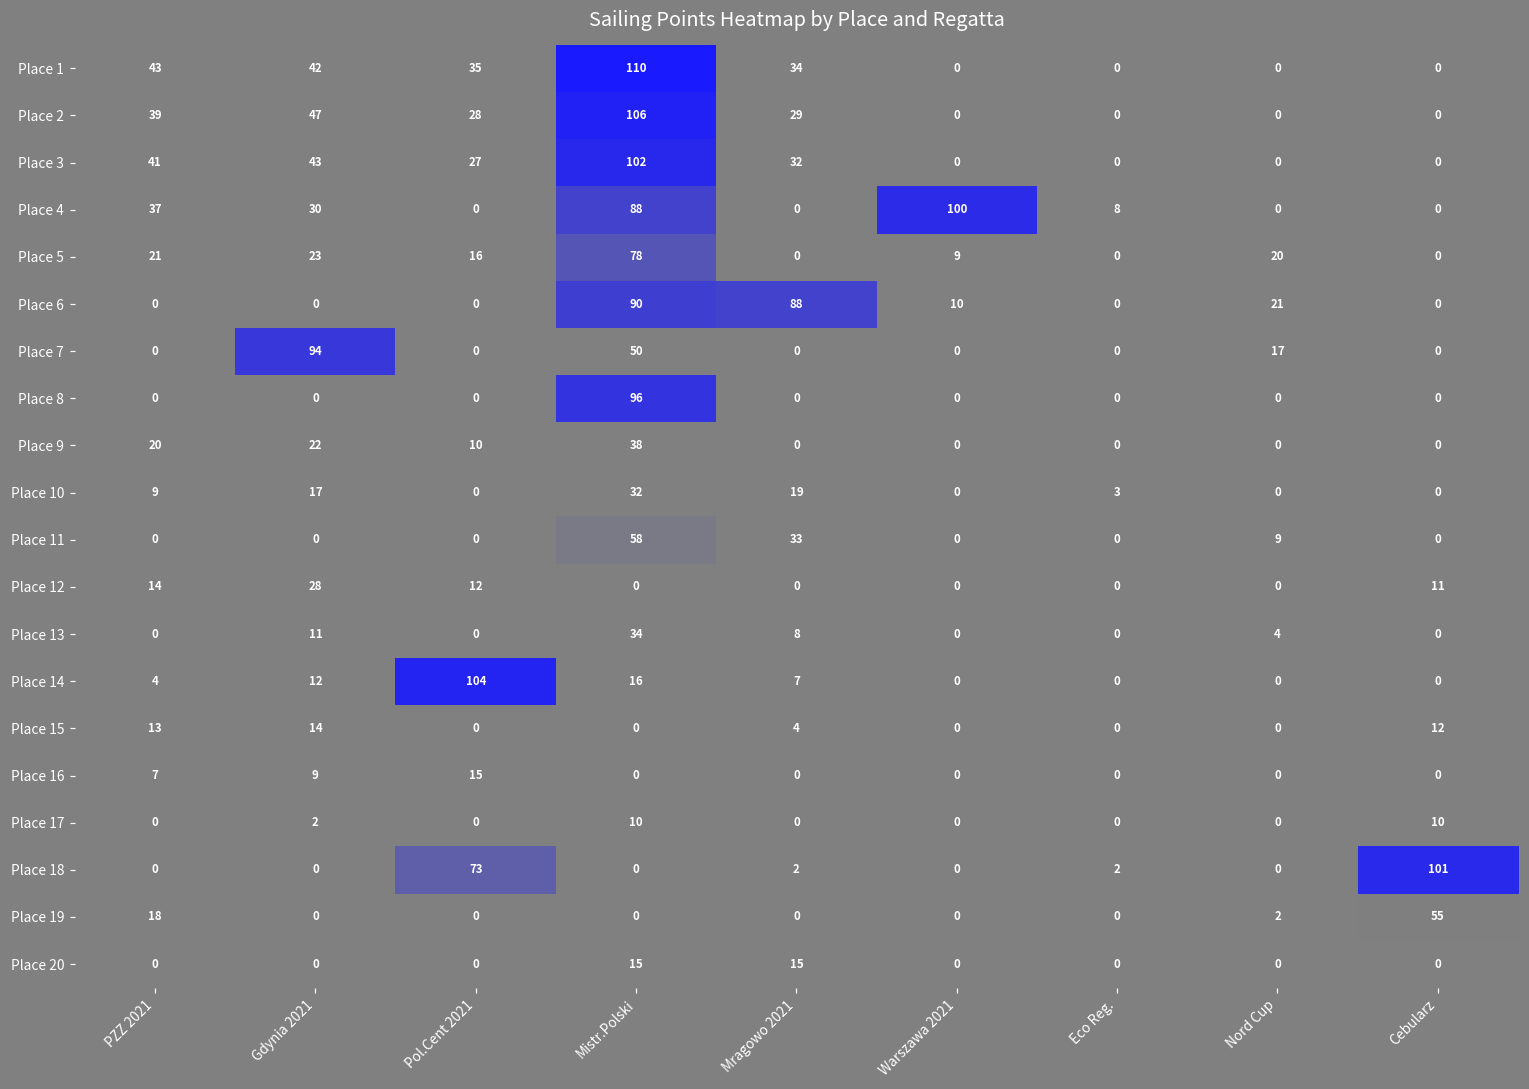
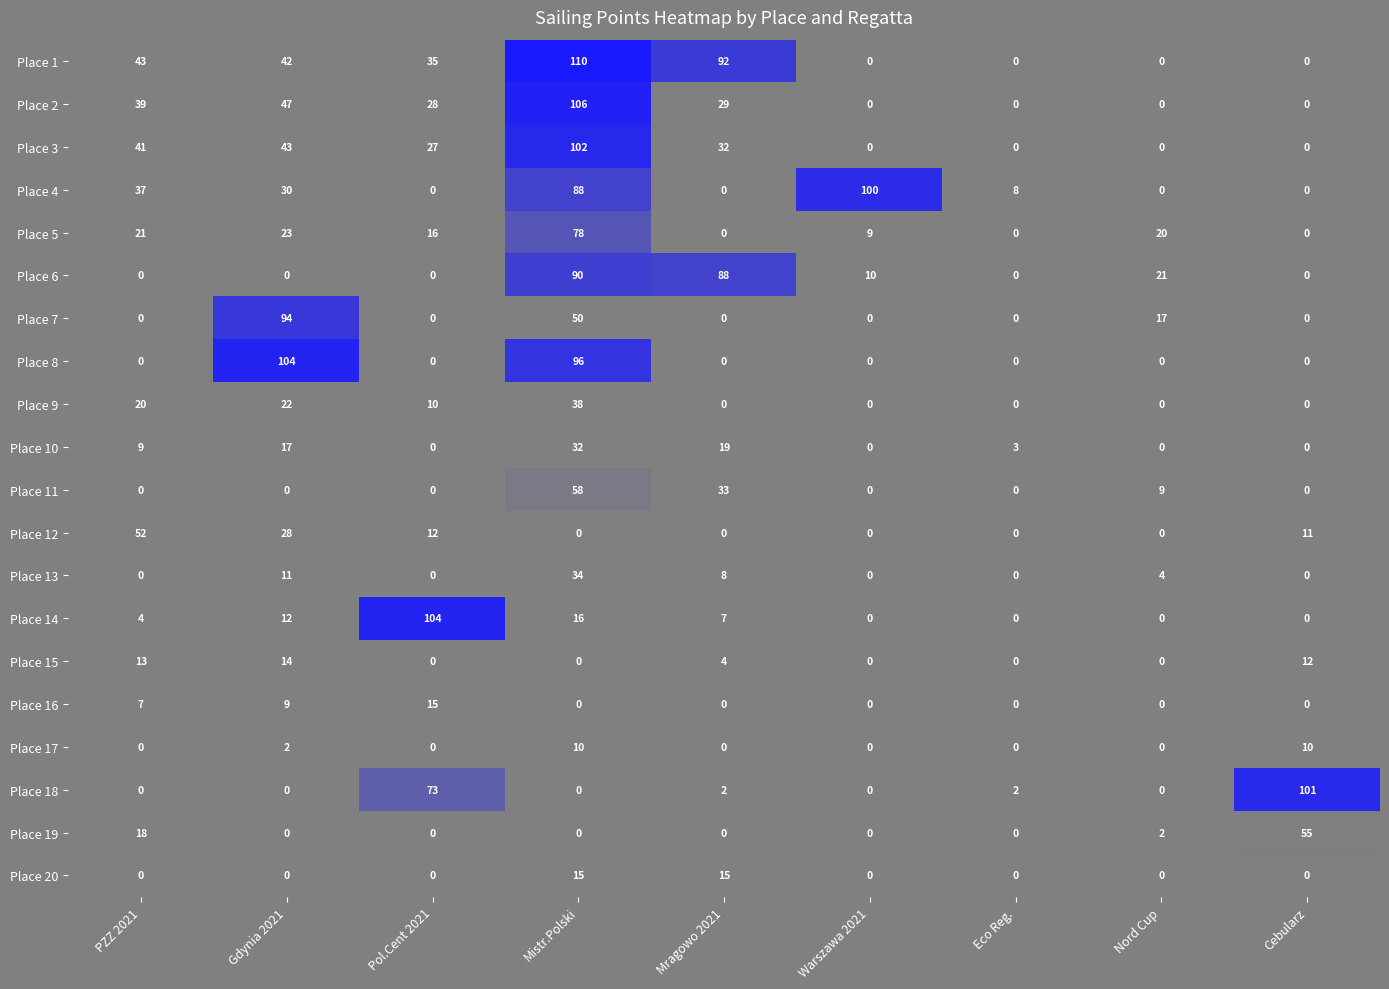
Place 1, Mragowo 2021: 34 -> 92
Place 8, Gdynia 2021: 0 -> 104
Place 12, PZZ 2021: 14 -> 52
